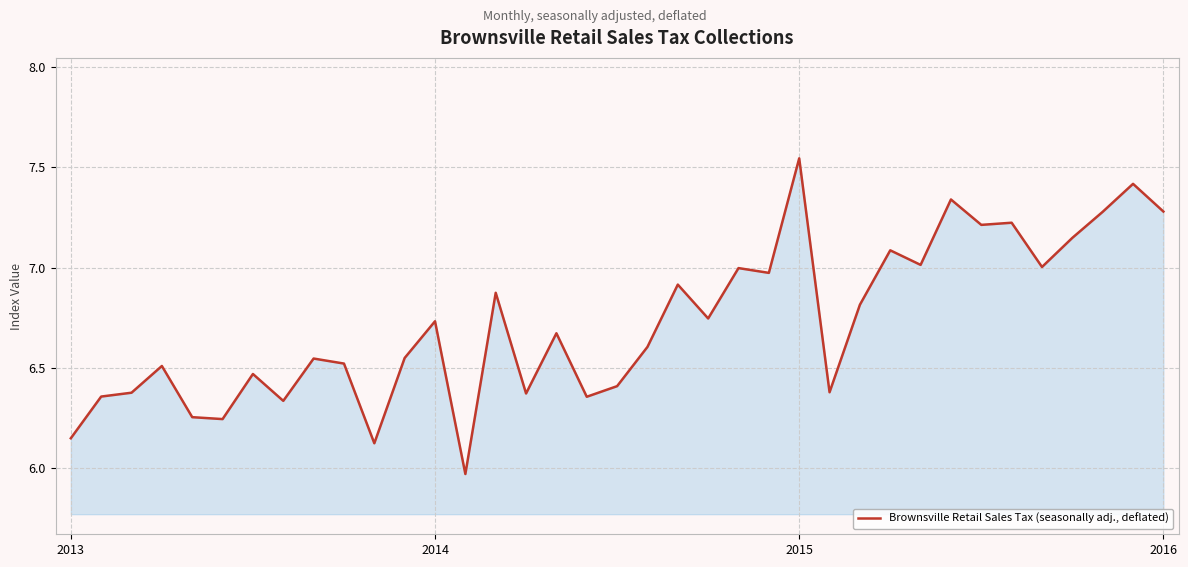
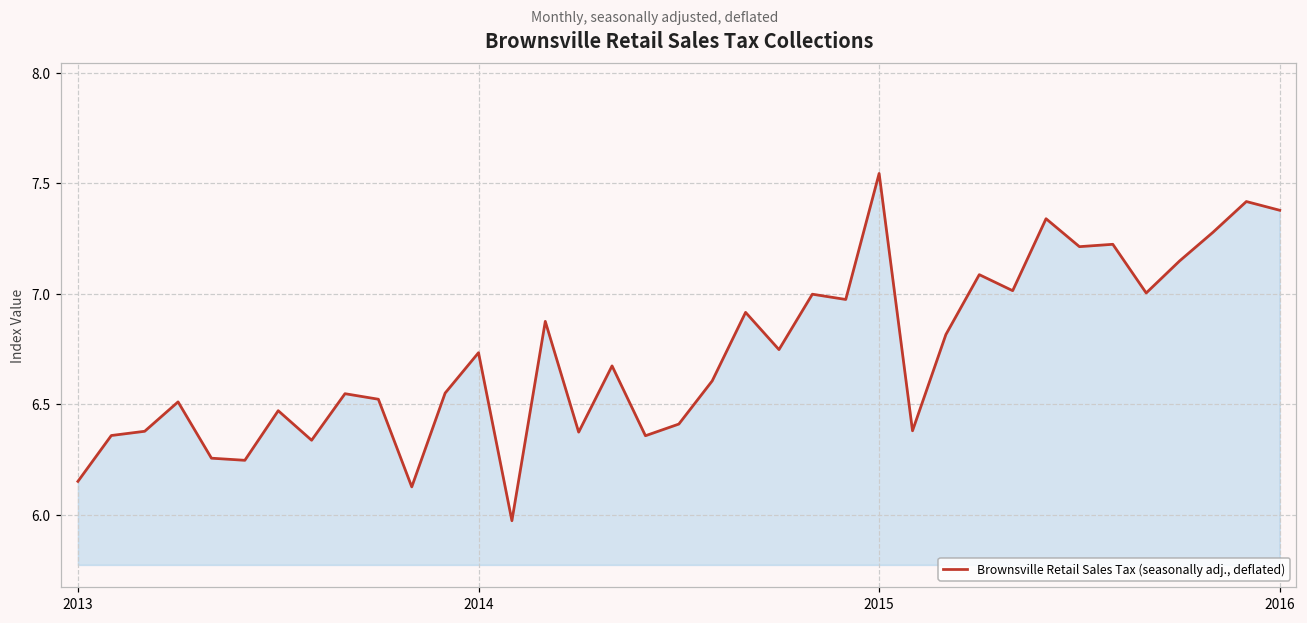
2016: 7.28 -> 7.38
